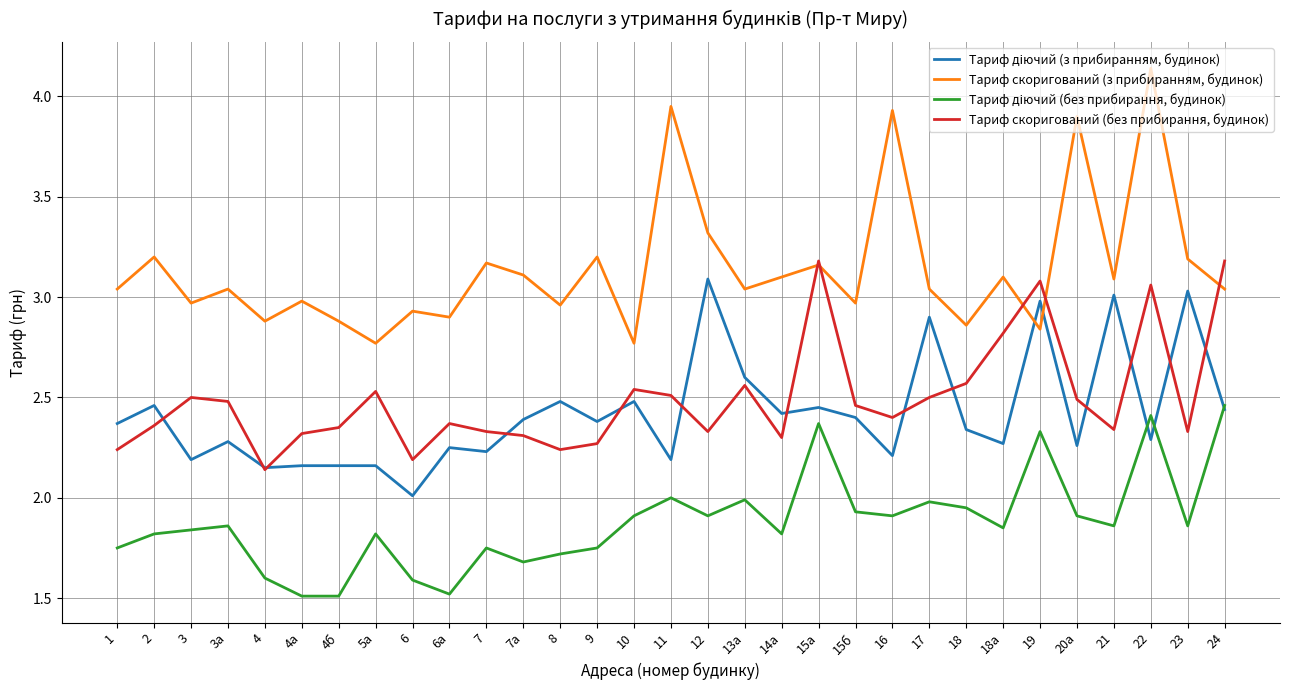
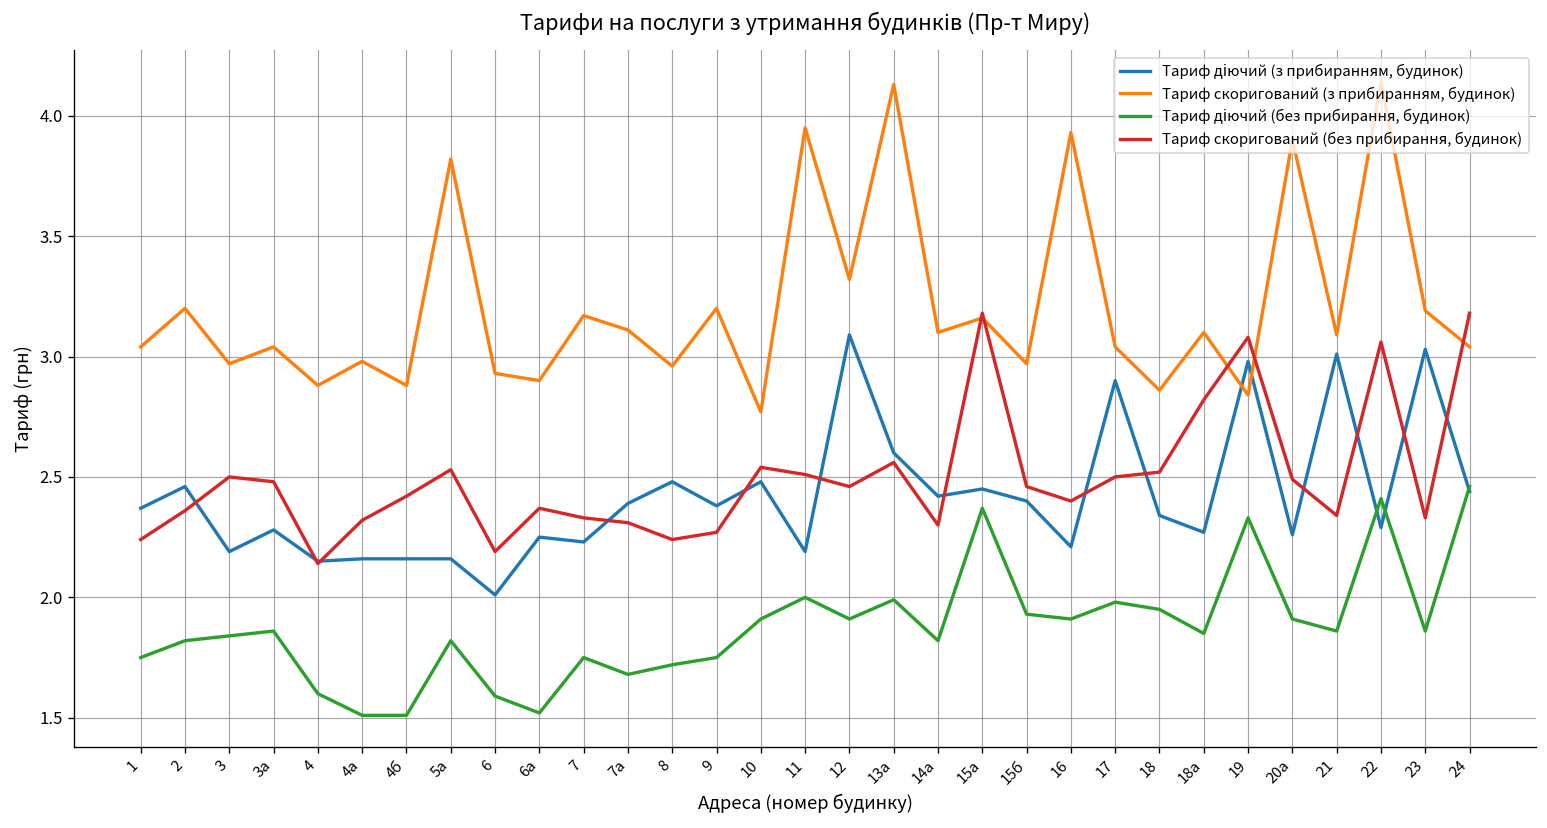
Тариф скоригований (без прибирання, будинок), 4б: 2.35 -> 2.42
Тариф скоригований (з прибиранням, будинок), 5а: 2.77 -> 3.82
Тариф скоригований (без прибирання, будинок), 12: 2.33 -> 2.46
Тариф скоригований (з прибиранням, будинок), 13а: 3.04 -> 4.13
Тариф скоригований (без прибирання, будинок), 18: 2.57 -> 2.52
